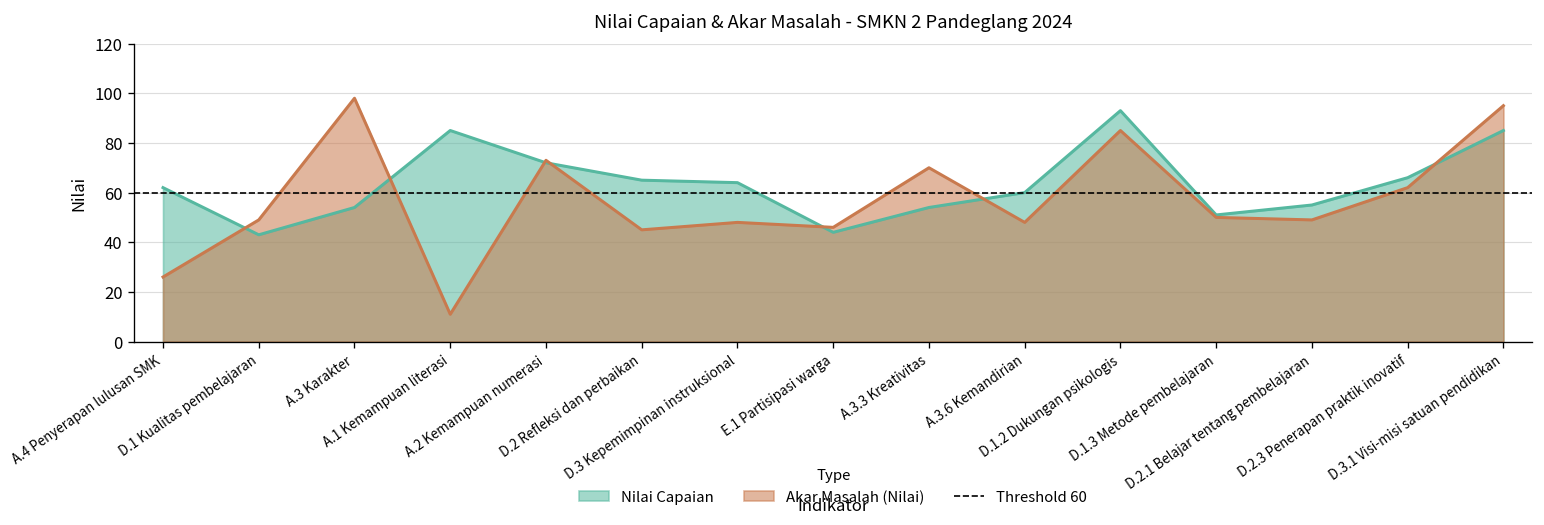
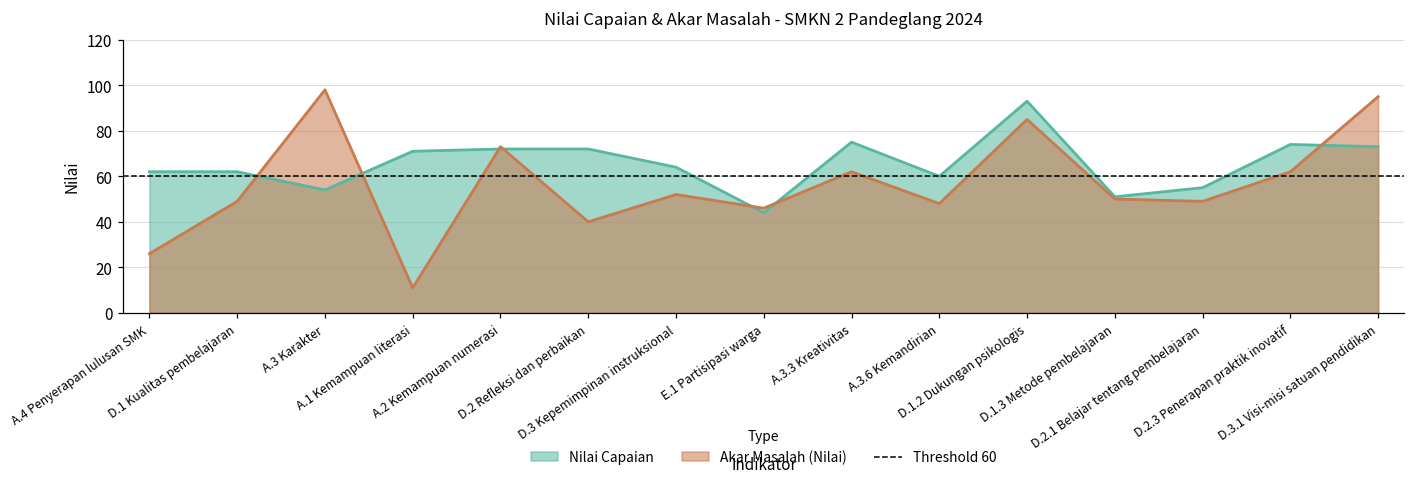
Nilai Capaian, D.1 Kualitas pembelajaran: 43 -> 62
Nilai Capaian, A.1 Kemampuan literasi: 85 -> 71
Nilai Capaian, D.2 Refleksi dan perbaikan: 65 -> 72
Akar Masalah (Nilai), D.2 Refleksi dan perbaikan: 45 -> 40
Akar Masalah (Nilai), D.3 Kepemimpinan instruksional: 48 -> 52
Nilai Capaian, A.3.3 Kreativitas: 54 -> 75
Akar Masalah (Nilai), A.3.3 Kreativitas: 70 -> 62
Nilai Capaian, D.2.3 Penerapan praktik inovatif: 66 -> 74
Nilai Capaian, D.3.1 Visi-misi satuan pendidikan: 85 -> 73
